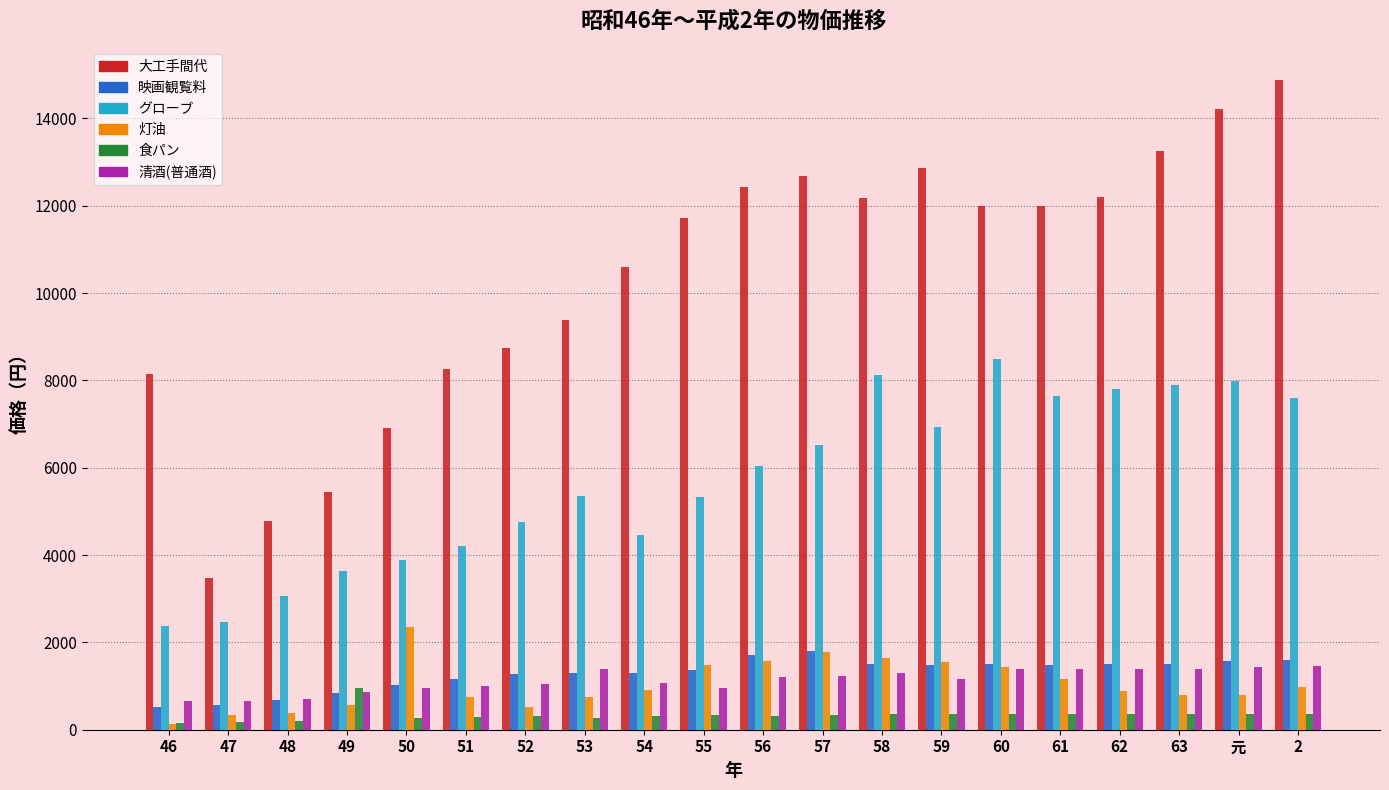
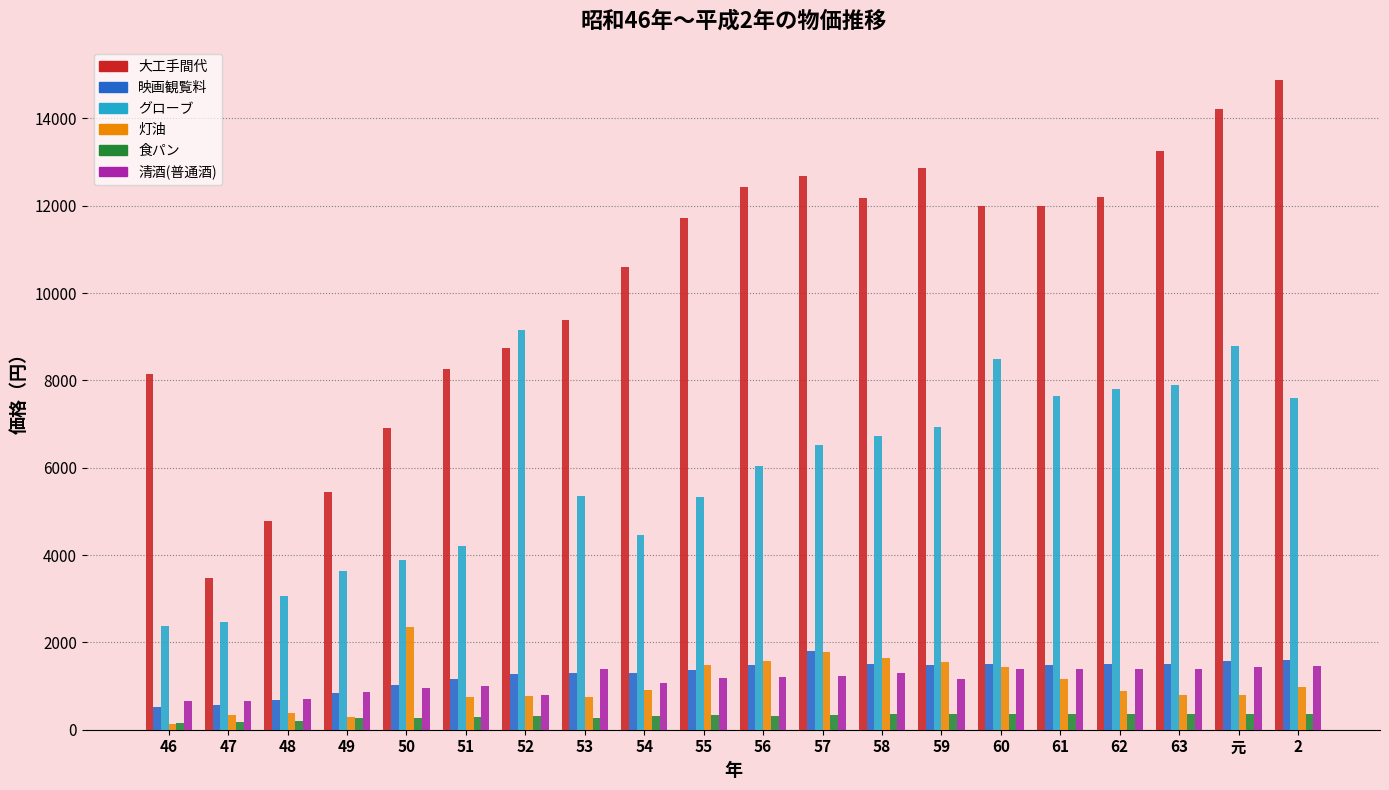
灯油, 49: 600 -> 300
食パン, 49: 1000 -> 300
グローブ, 52: 4800 -> 9100
灯油, 52: 500 -> 800
清酒(普通酒), 52: 1000 -> 800
清酒(普通酒), 55: 1000 -> 1200
映画観覧料, 56: 1700 -> 1500
グローブ, 58: 8100 -> 6700
グローブ, 元: 8000 -> 8800
